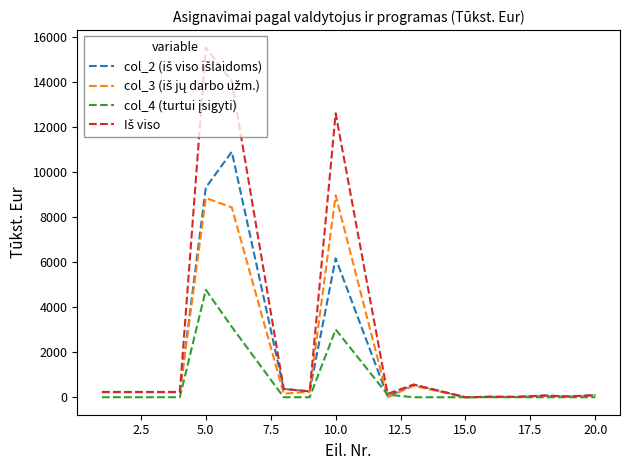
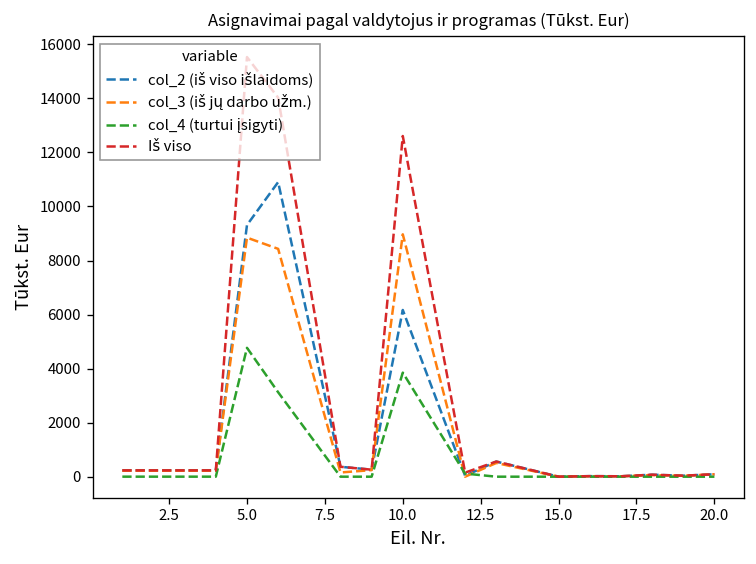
col_4 (turtui įsigyti), 10.0: 3000 -> 3900
